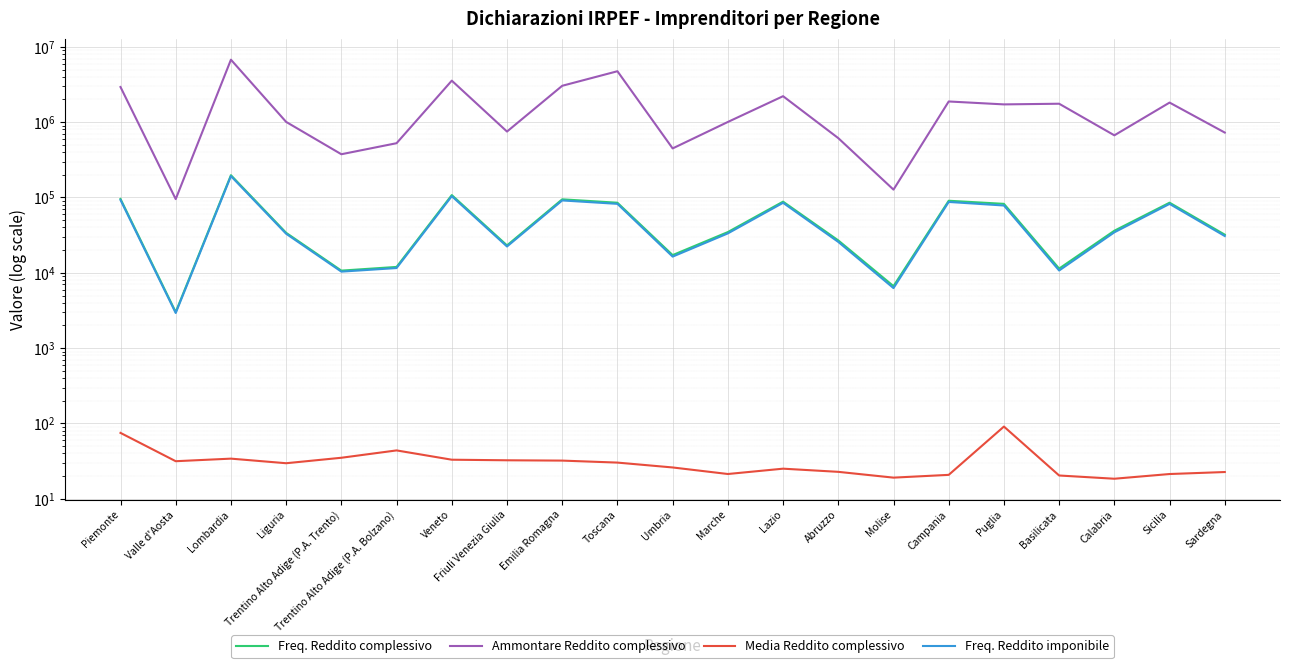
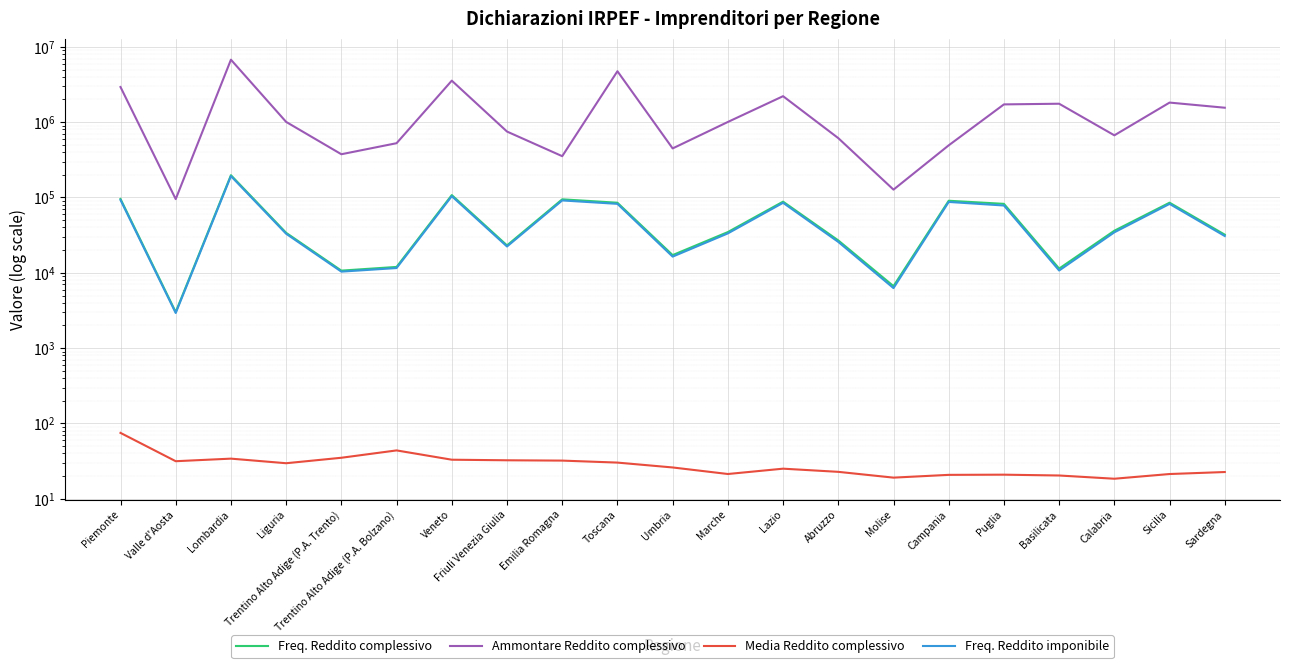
Ammontare Reddito complessivo, Emilia Romagna: 3000000 -> 400000
Ammontare Reddito complessivo, Campania: 1900000 -> 500000
Media Reddito complessivo, Puglia: 90 -> 21
Ammontare Reddito complessivo, Sardegna: 700000 -> 1600000
